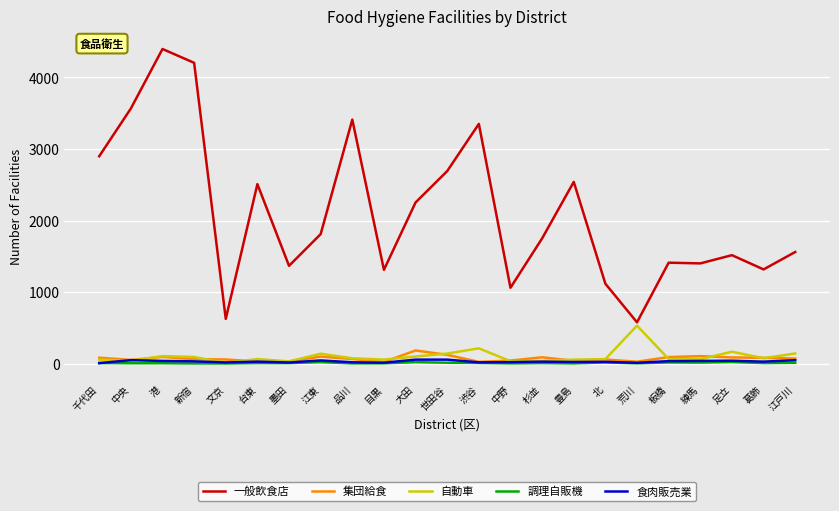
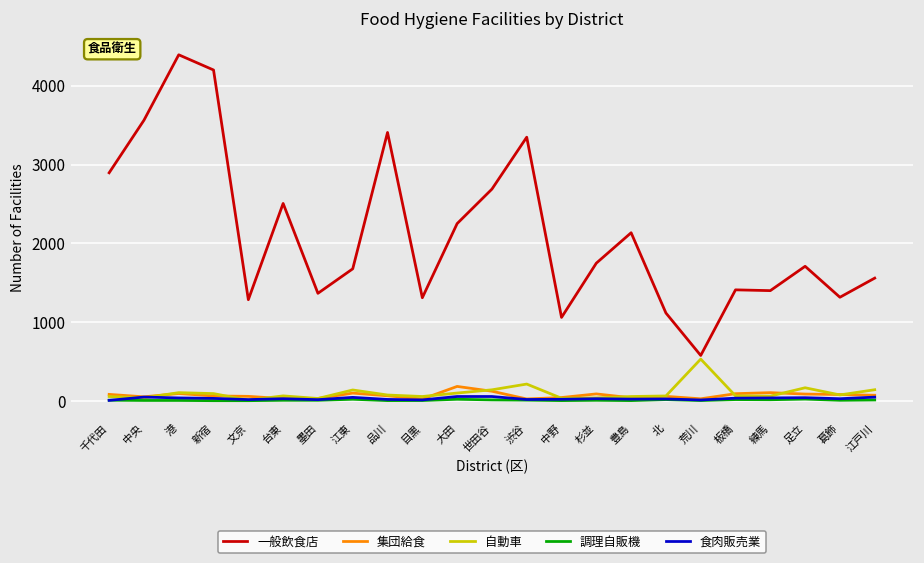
一般飲食店, 文京: 600 -> 1300
一般飲食店, 江東: 1800 -> 1700
一般飲食店, 豊島: 2500 -> 2100
一般飲食店, 足立: 1500 -> 1700
